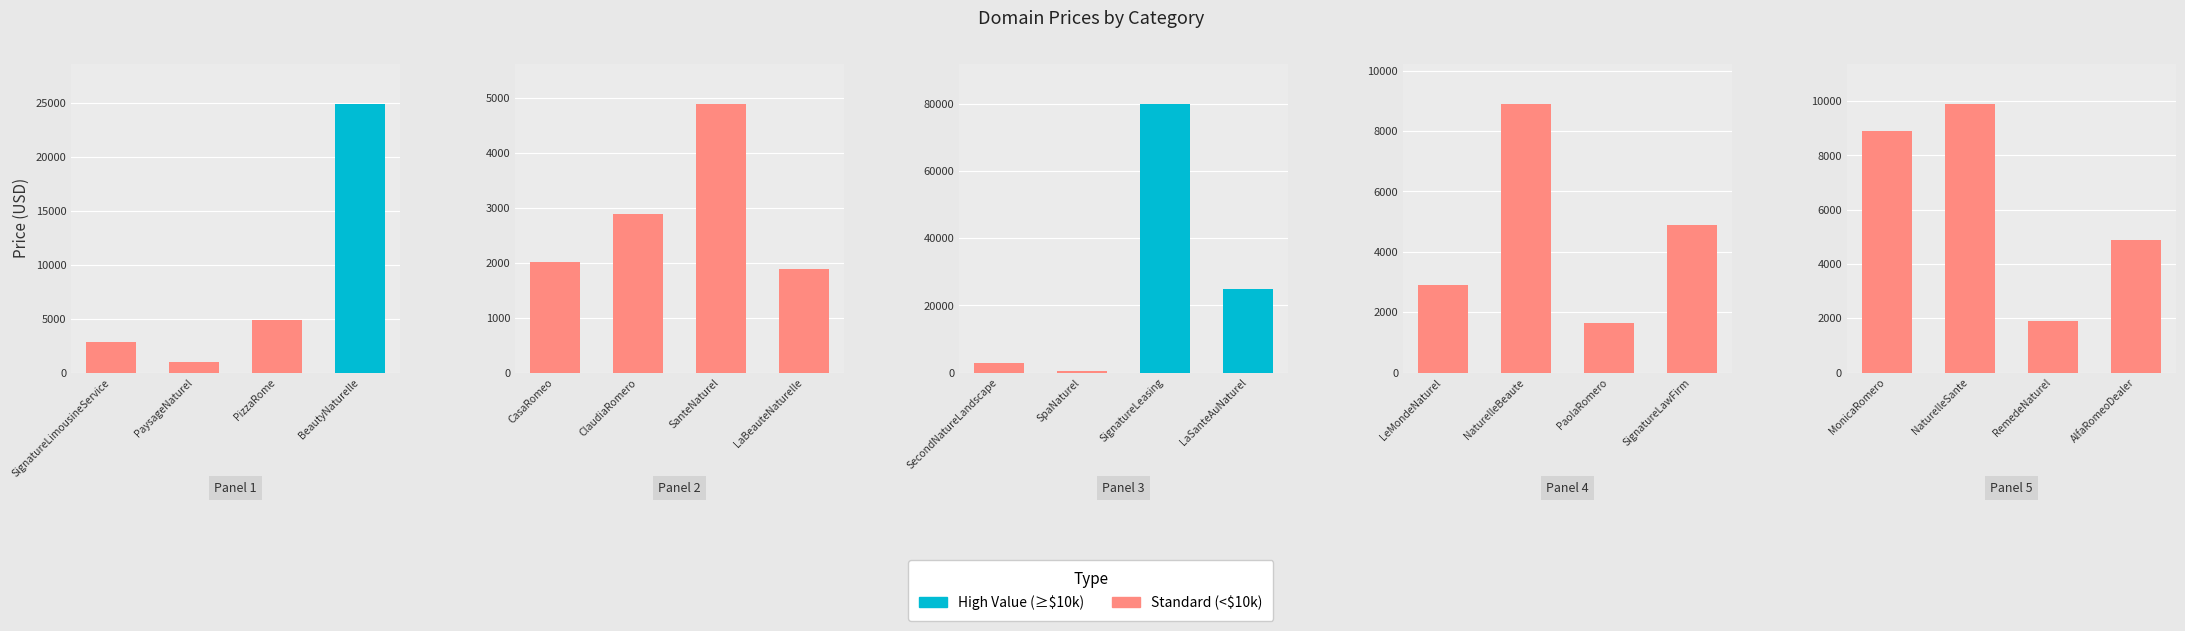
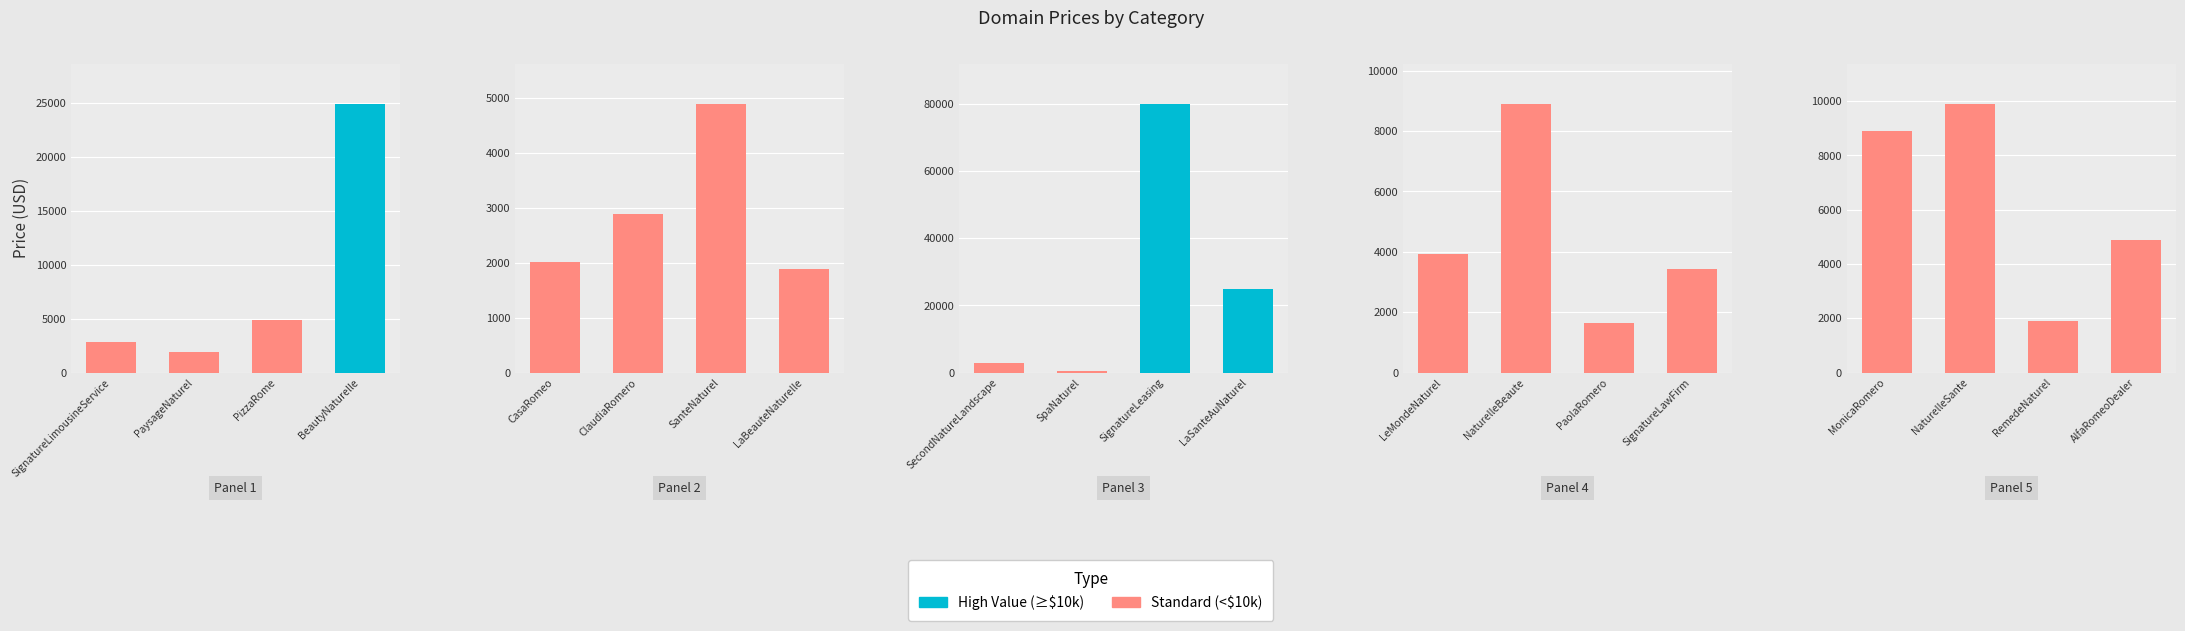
Panel 1, PaysageNaturel: 1000 -> 1900
Panel 4, LeMondeNaturel: 2900 -> 3900
Panel 4, SignatureLawFirm: 4900 -> 3400
